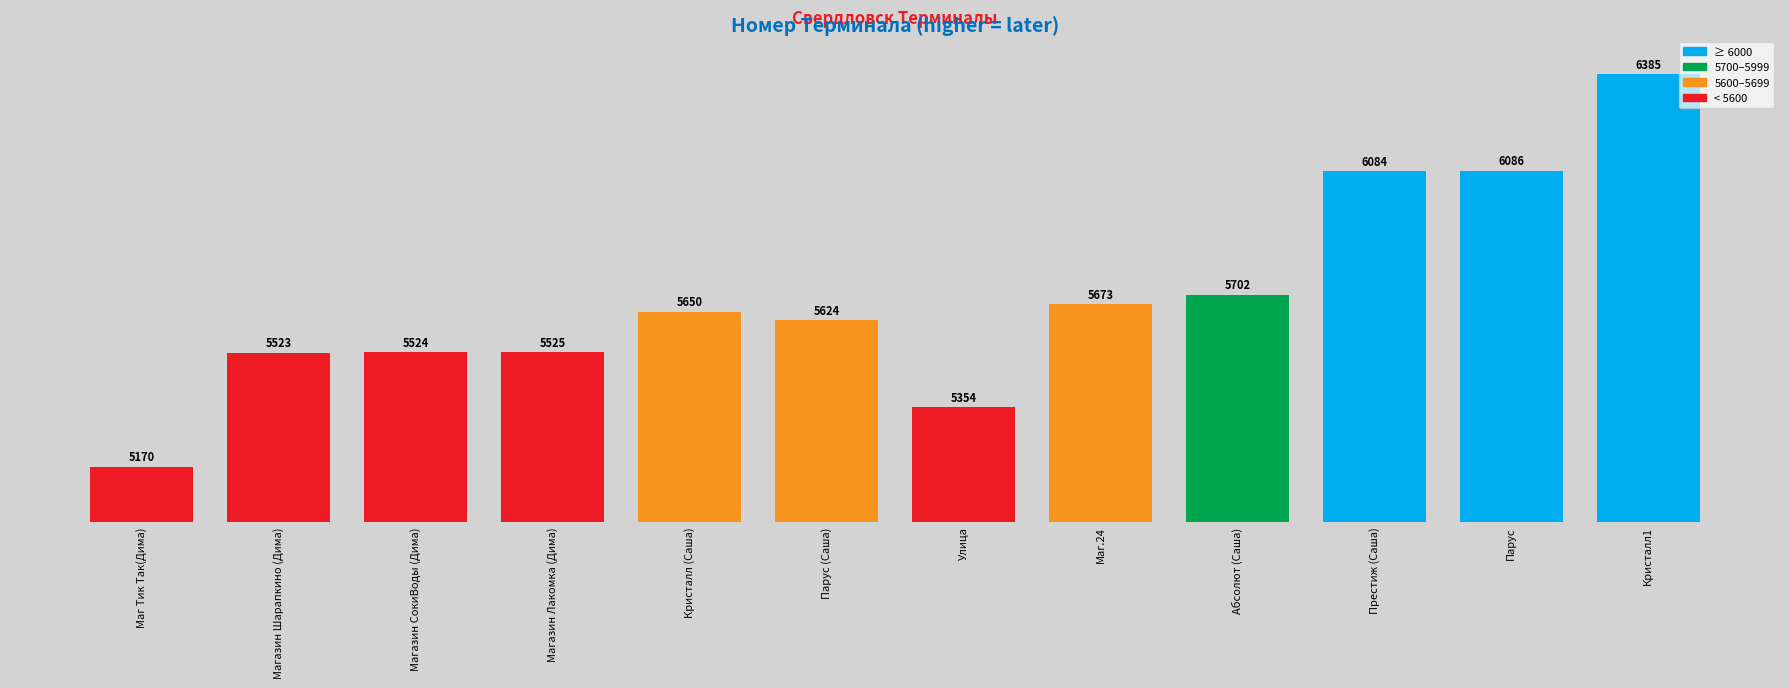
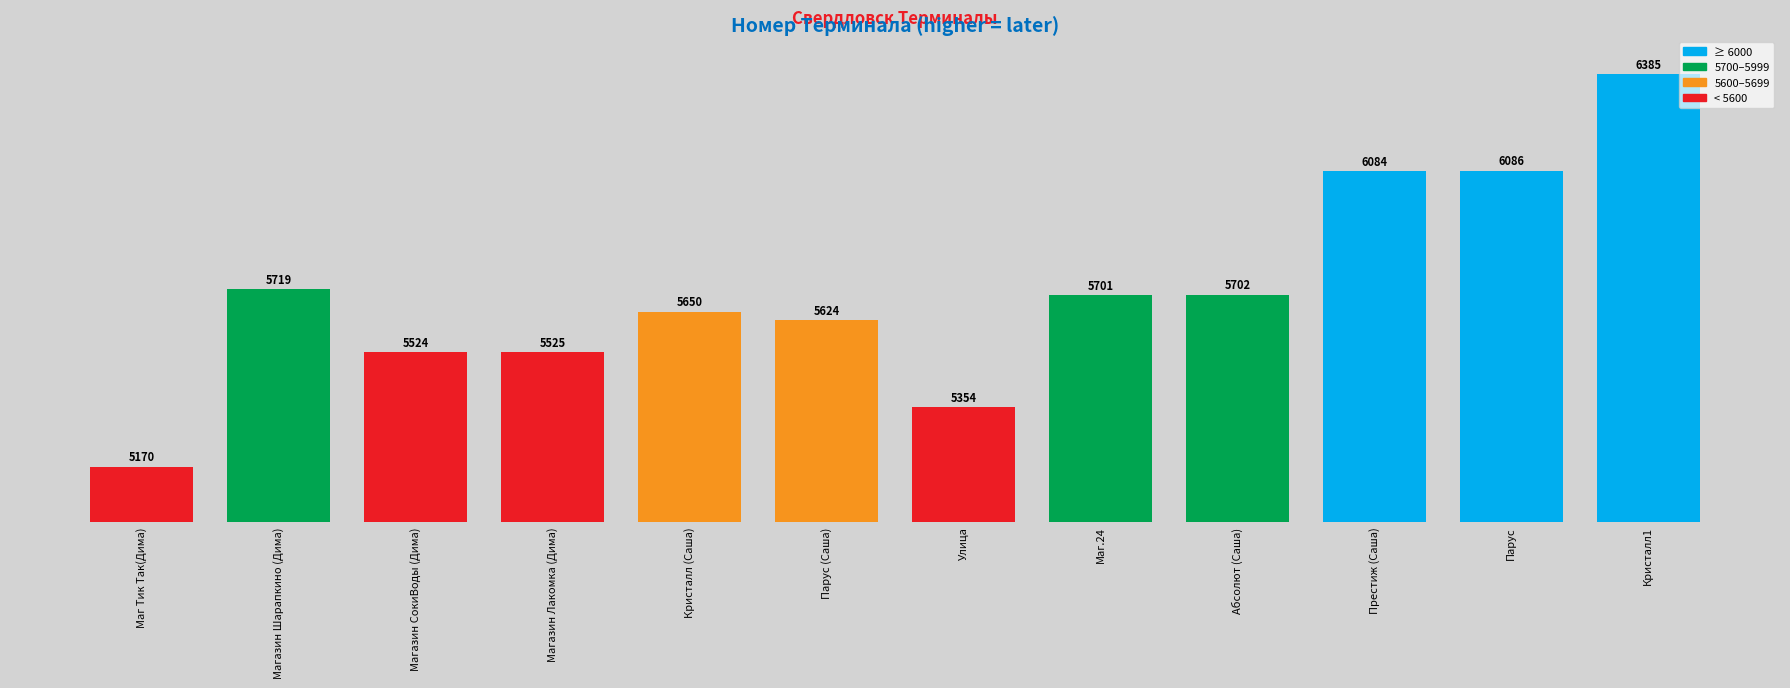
Магазин Шарапкино (Дима): 5523 -> 5719
Маг.24: 5673 -> 5701
